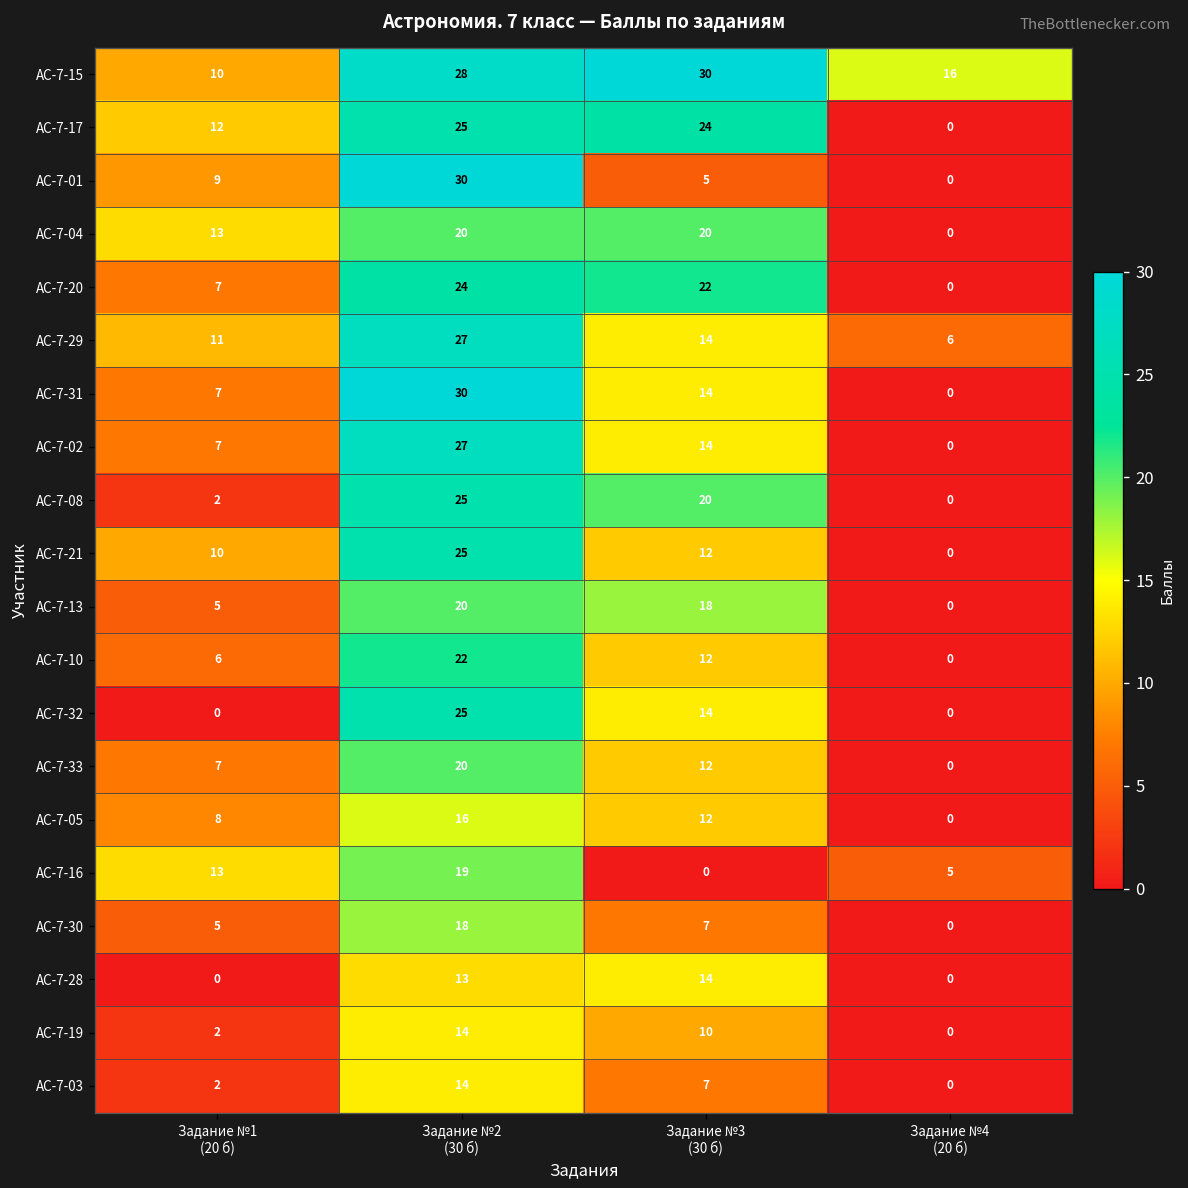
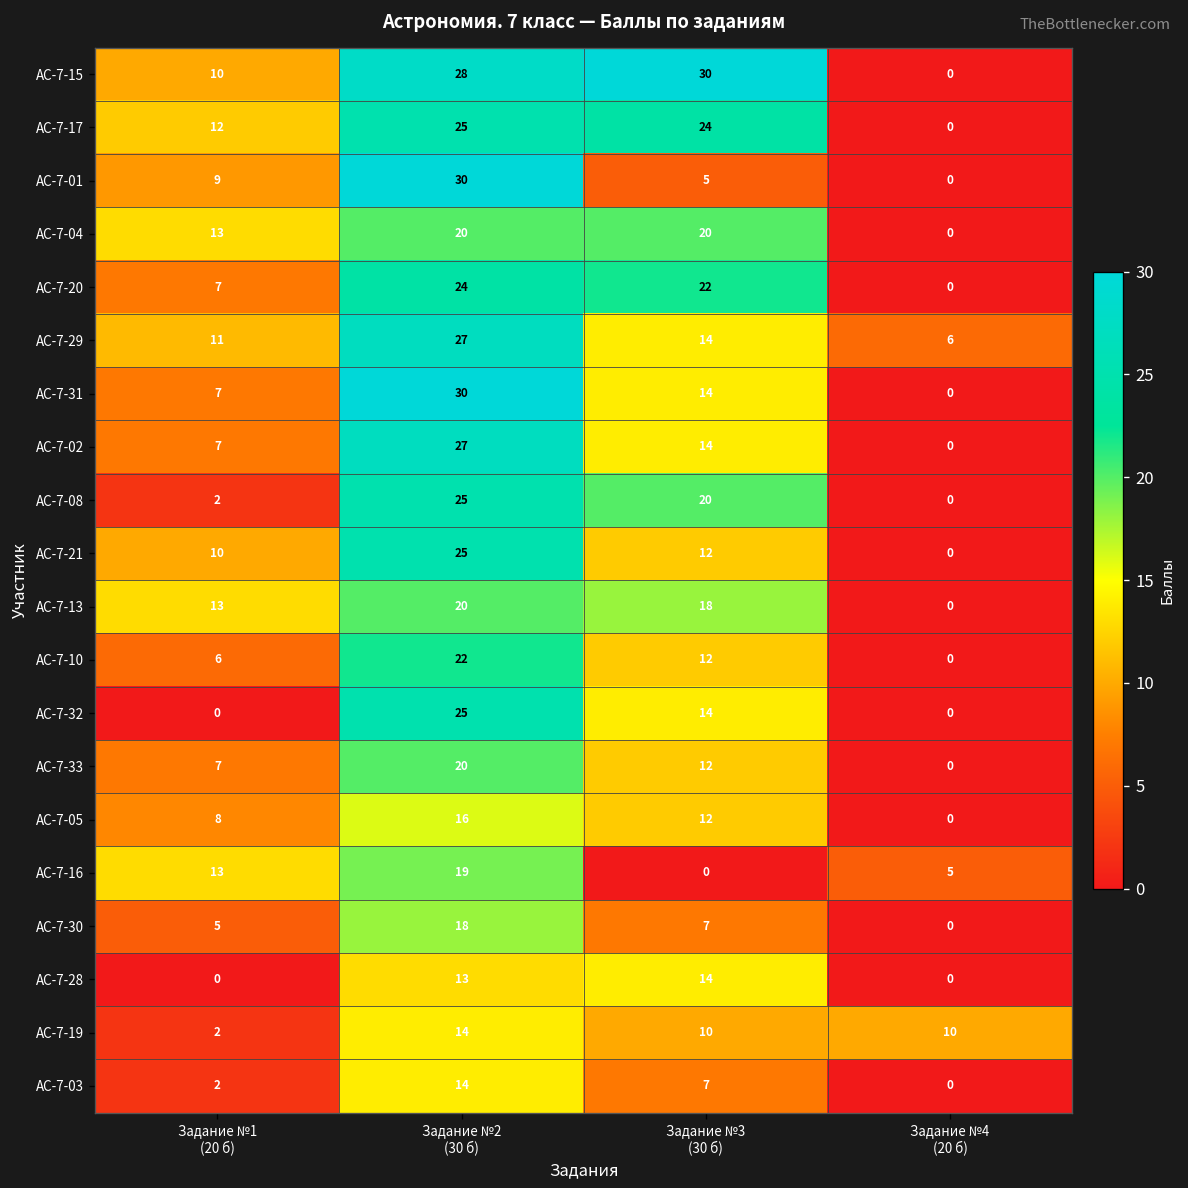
АС-7-15, Задание №4 (20 б): 16 -> 0
АС-7-13, Задание №1 (20 б): 5 -> 13
АС-7-19, Задание №4 (20 б): 0 -> 10
